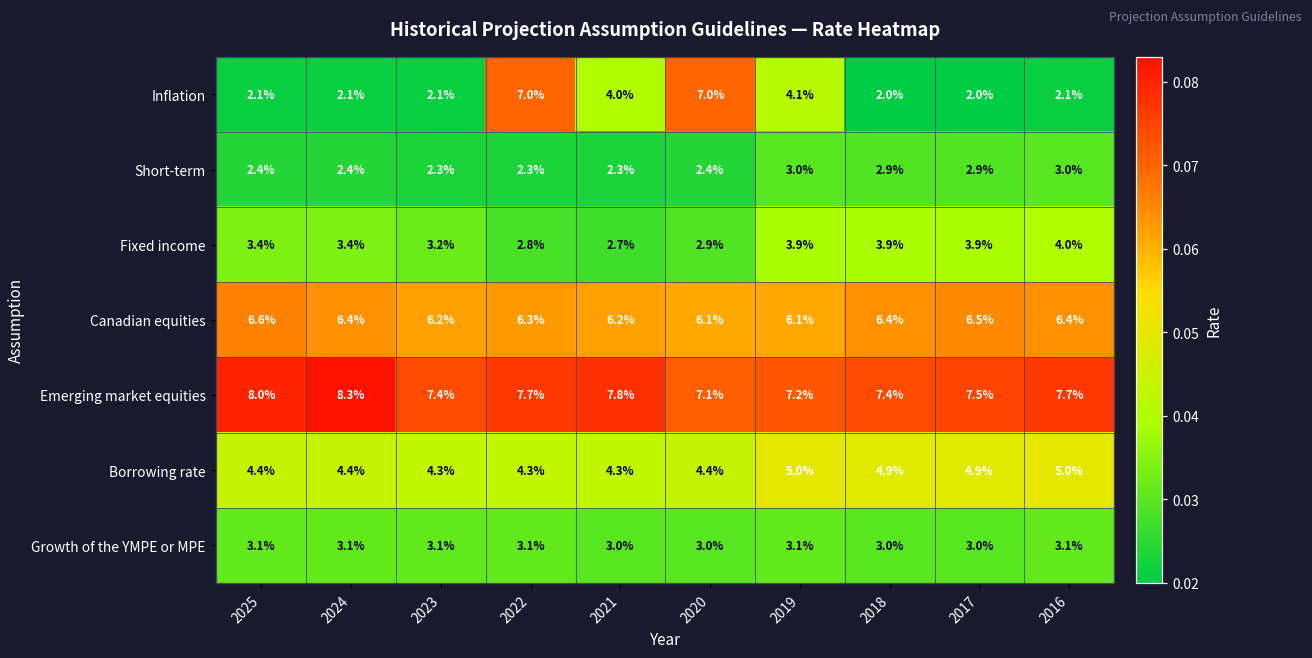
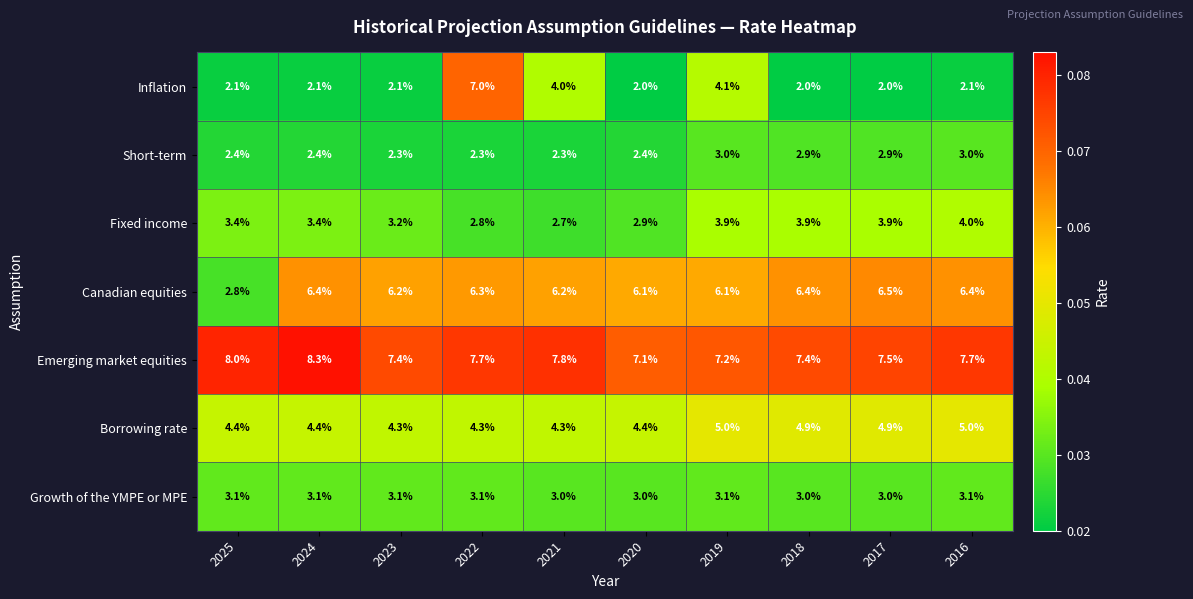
Inflation, 2020: 7.0% -> 2.0%
Canadian equities, 2025: 6.6% -> 2.8%
